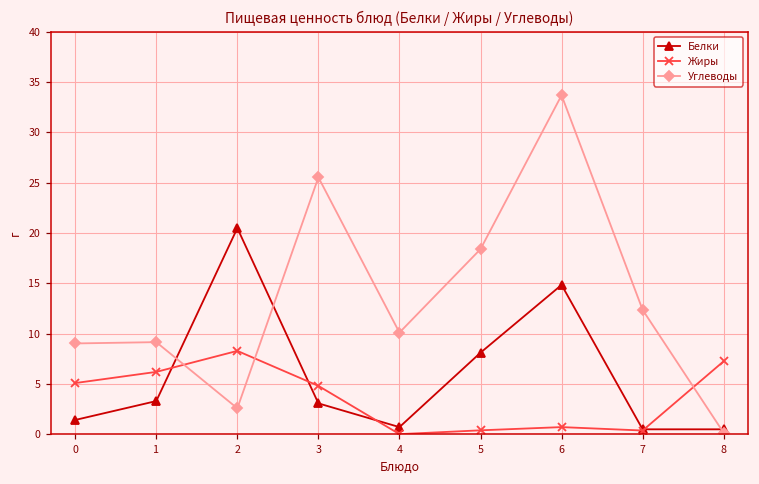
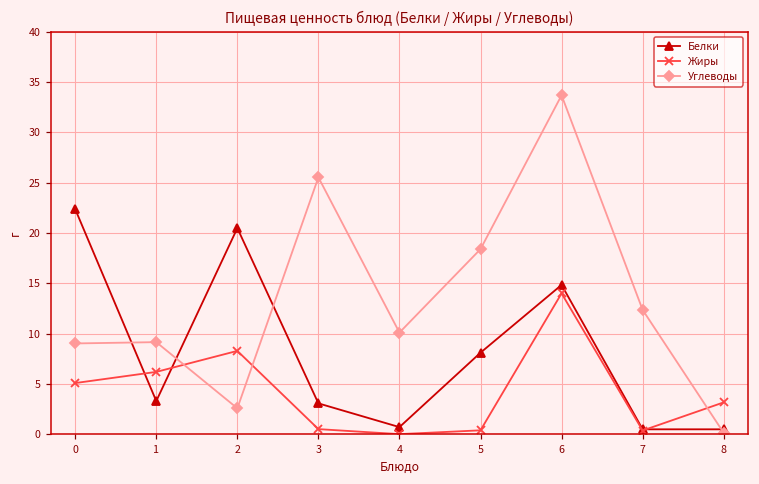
Белки, 0: 1 -> 22
Жиры, 3: 5 -> 1
Жиры, 6: 1 -> 14
Жиры, 8: 7 -> 3
